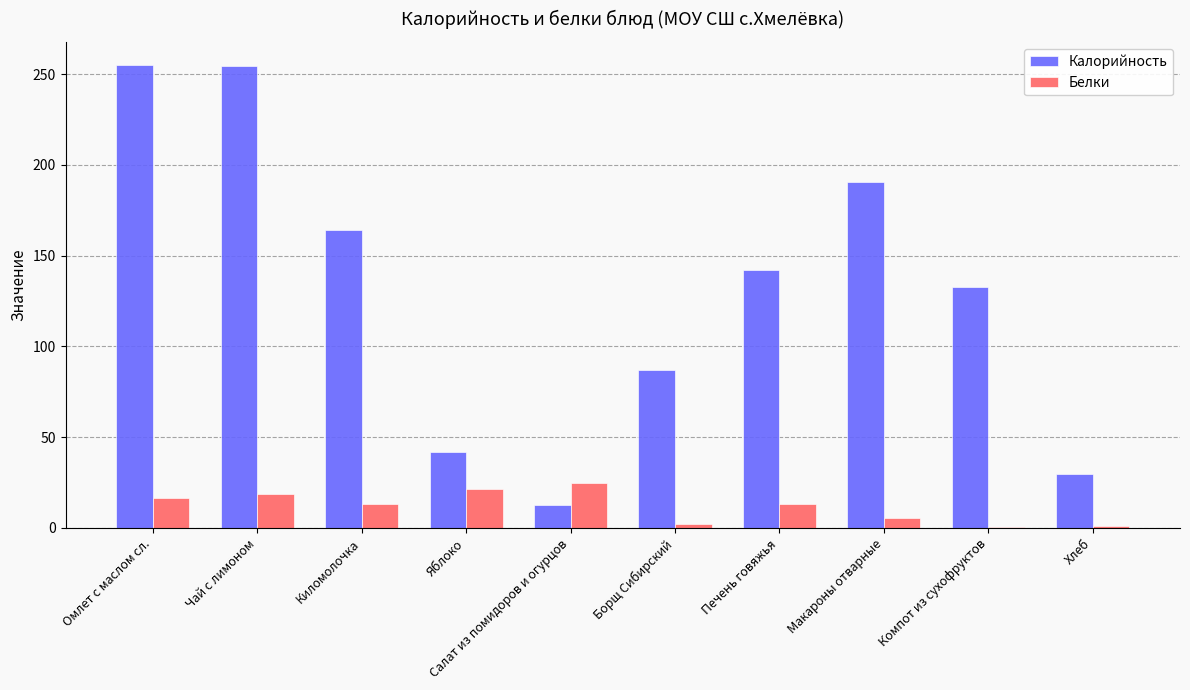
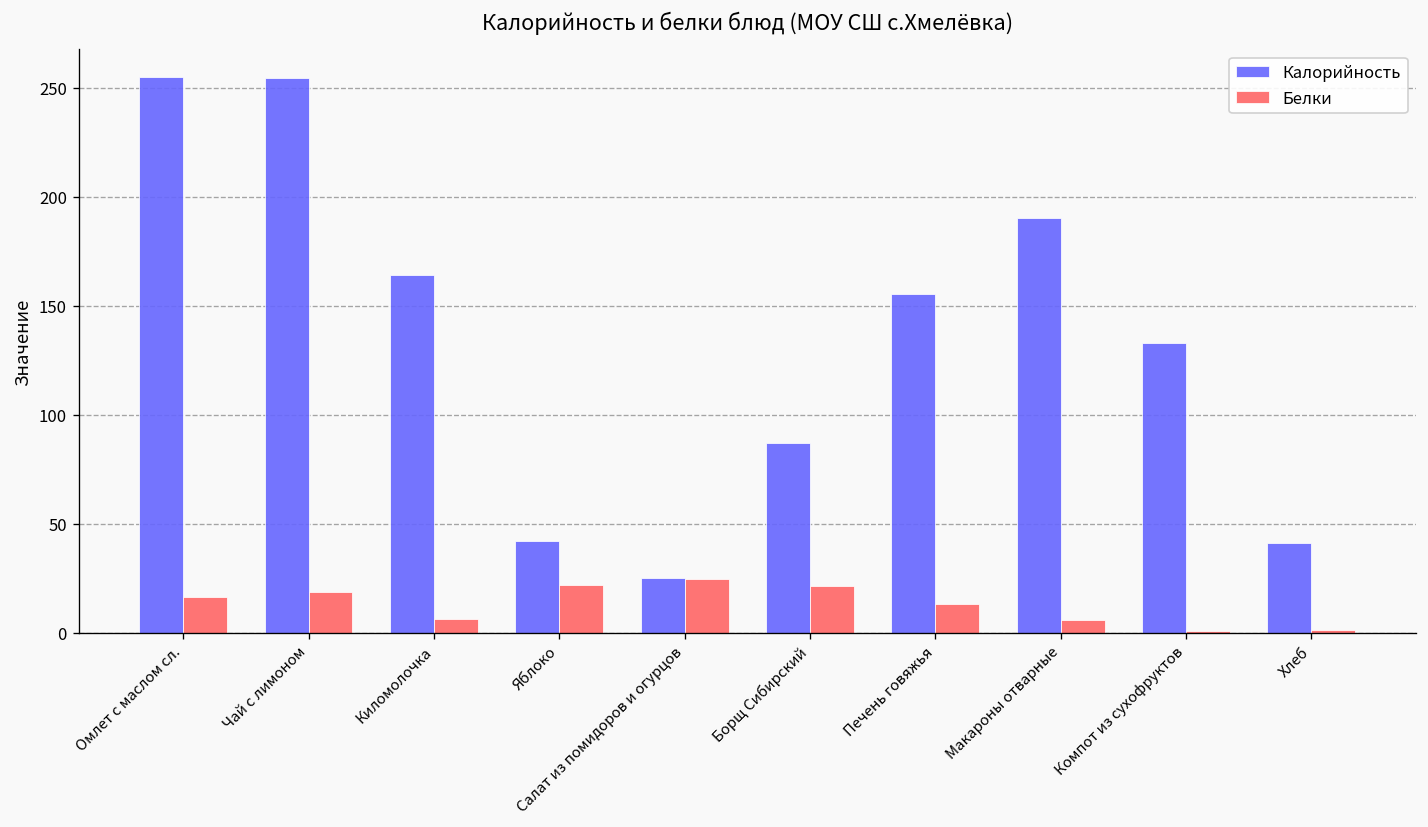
Белки, Киломолочка: 13 -> 6
Калорийность, Салат из помидоров и огурцов: 13 -> 25
Белки, Борщ Сибирский: 2 -> 21
Калорийность, Печень говяжья: 142 -> 156
Калорийность, Хлеб: 30 -> 41
